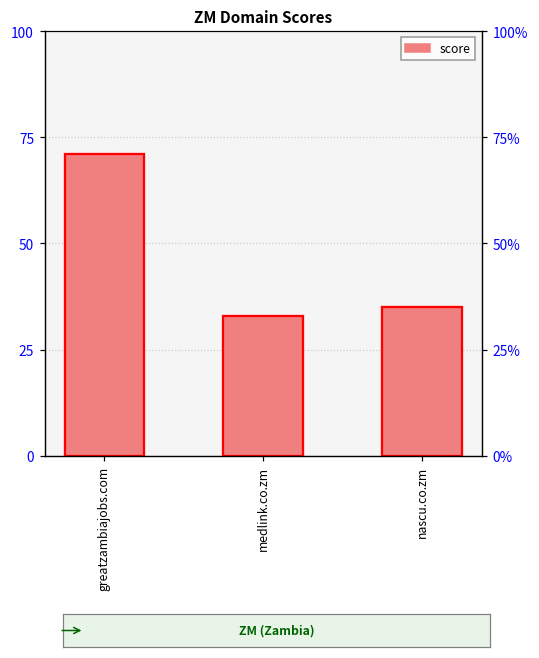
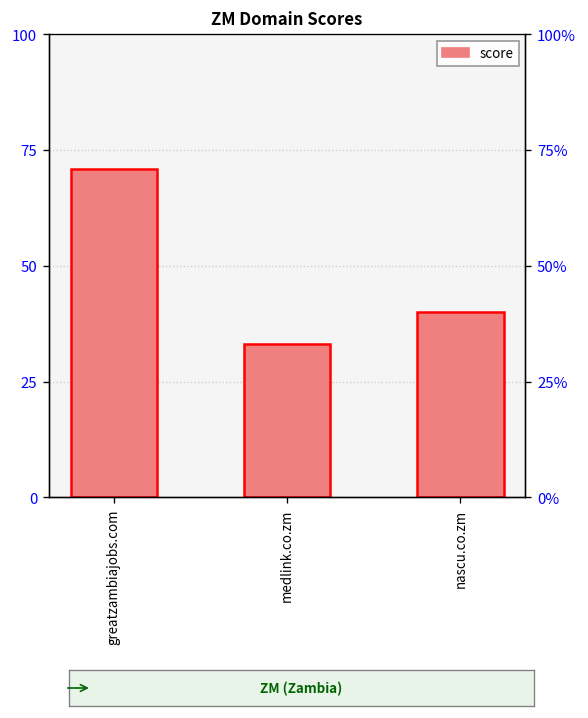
nascu.co.zm: 35 -> 40
